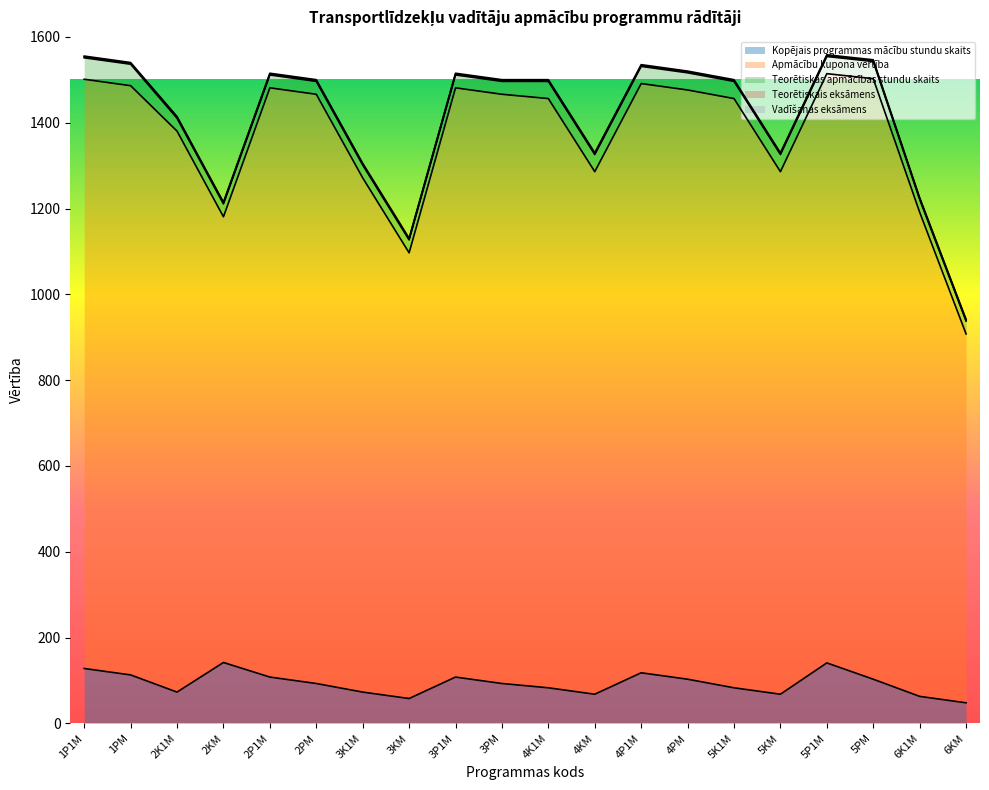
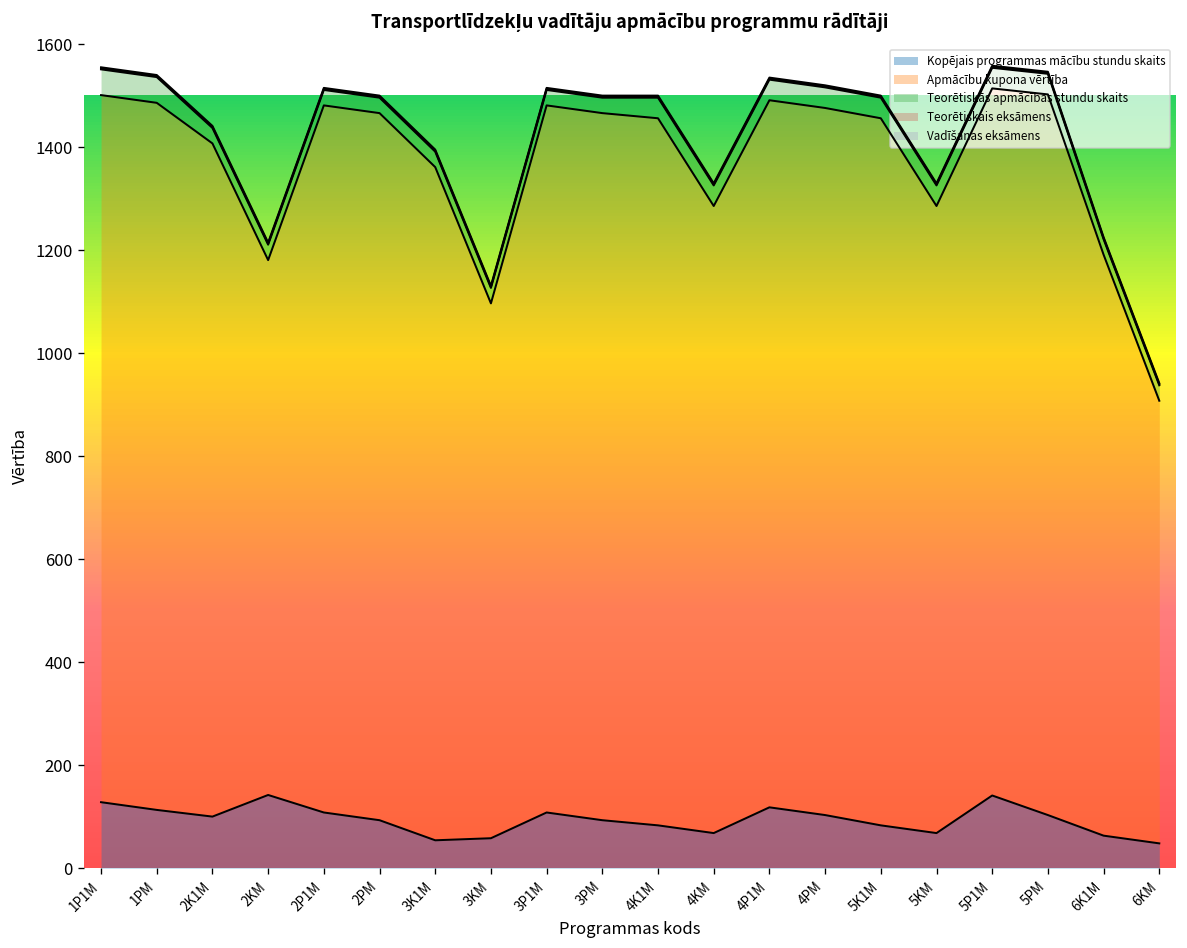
Kopējais programmas mācību stundu skaits, 2K1M: 70 -> 100
Kopējais programmas mācību stundu skaits, 3K1M: 70 -> 50
Apmācību kupona vērtība, 3K1M: 1200 -> 1310
